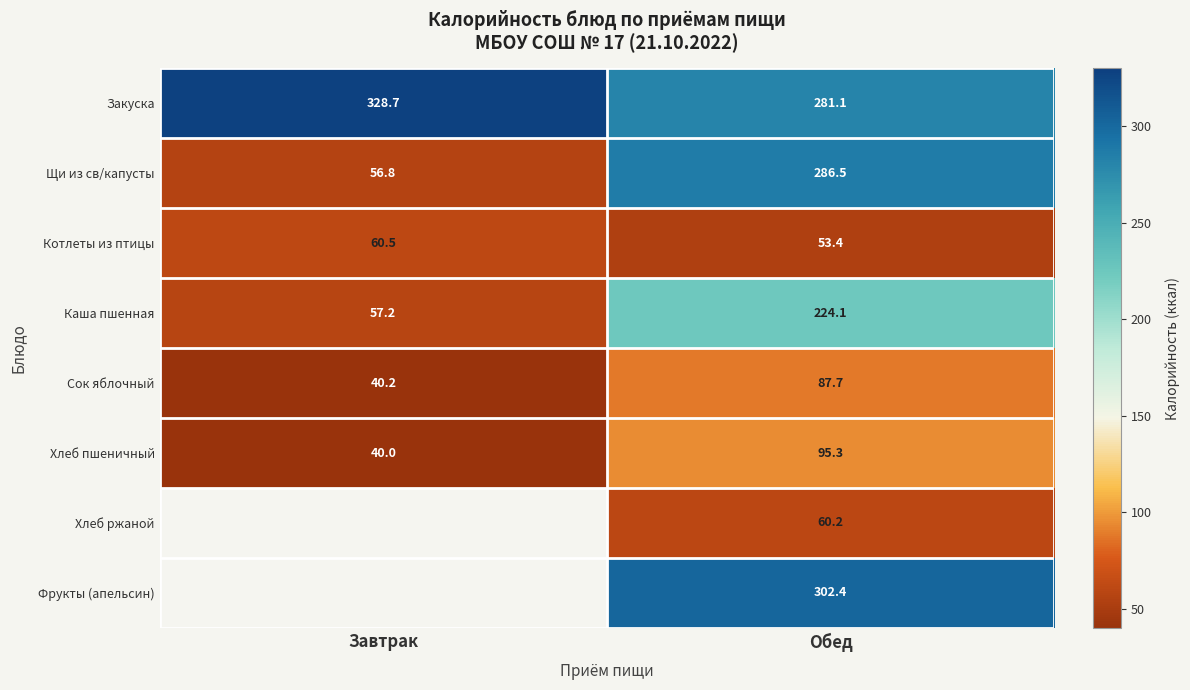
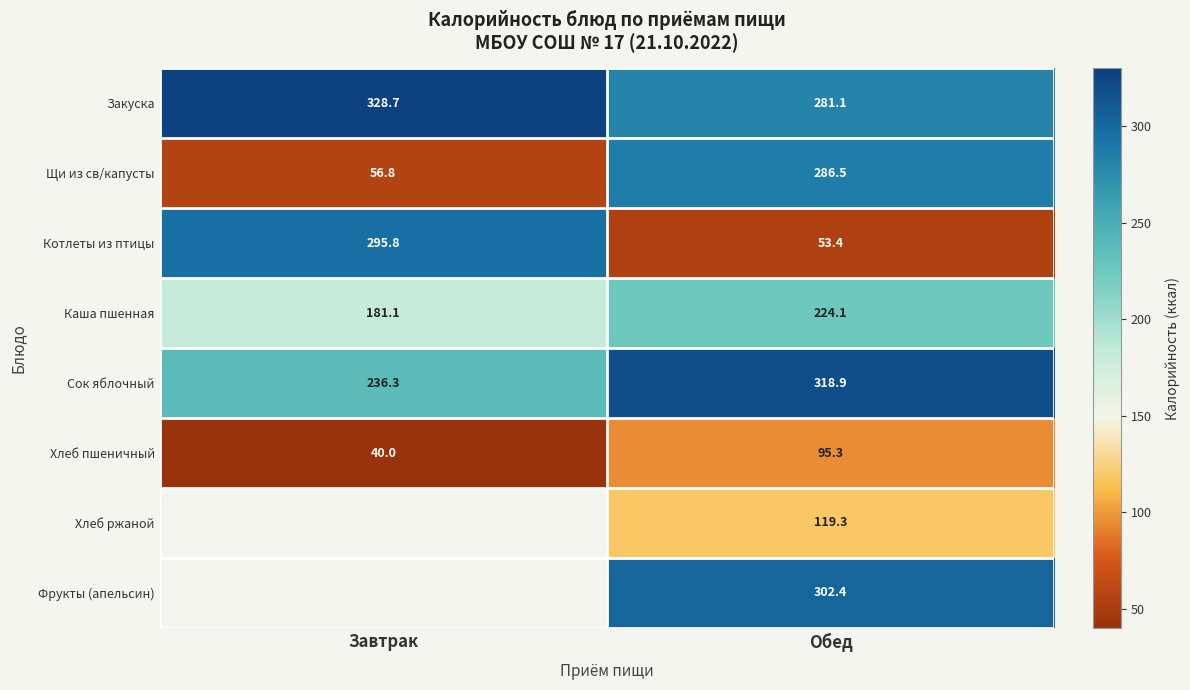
Котлеты из птицы, Завтрак: 60.5 -> 295.8
Каша пшенная, Завтрак: 57.2 -> 181.1
Сок яблочный, Завтрак: 40.2 -> 236.3
Сок яблочный, Обед: 87.7 -> 318.9
Хлеб ржаной, Обед: 60.2 -> 119.3
